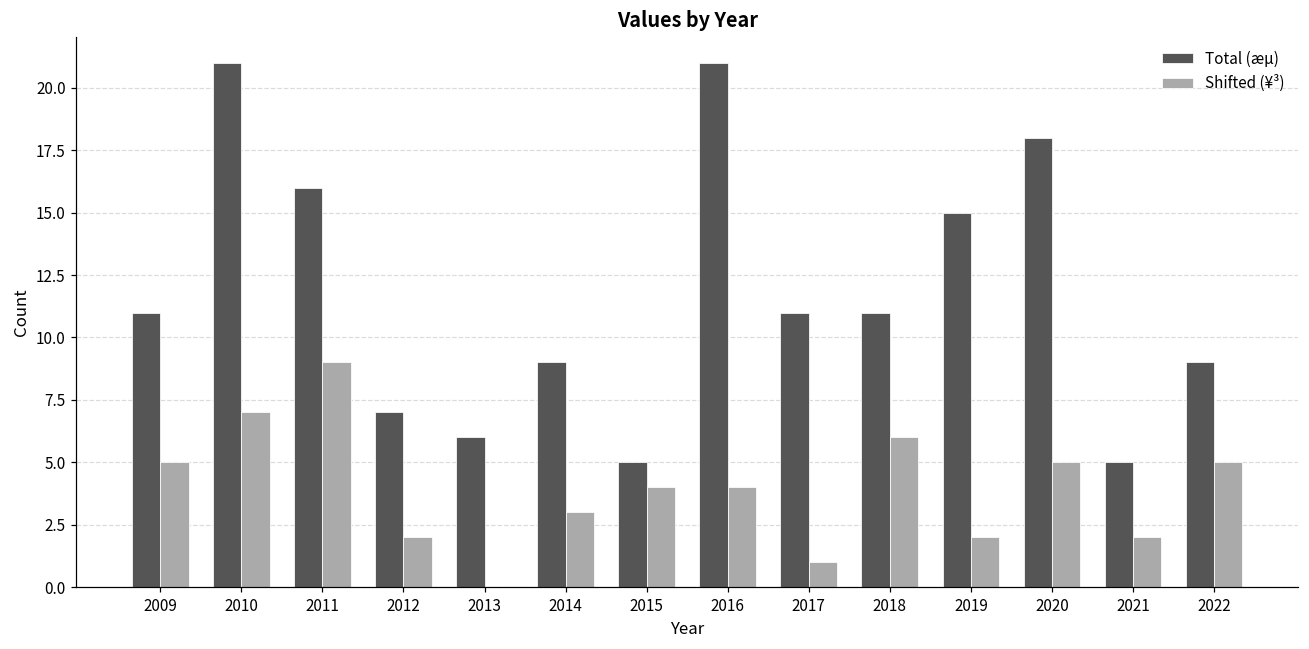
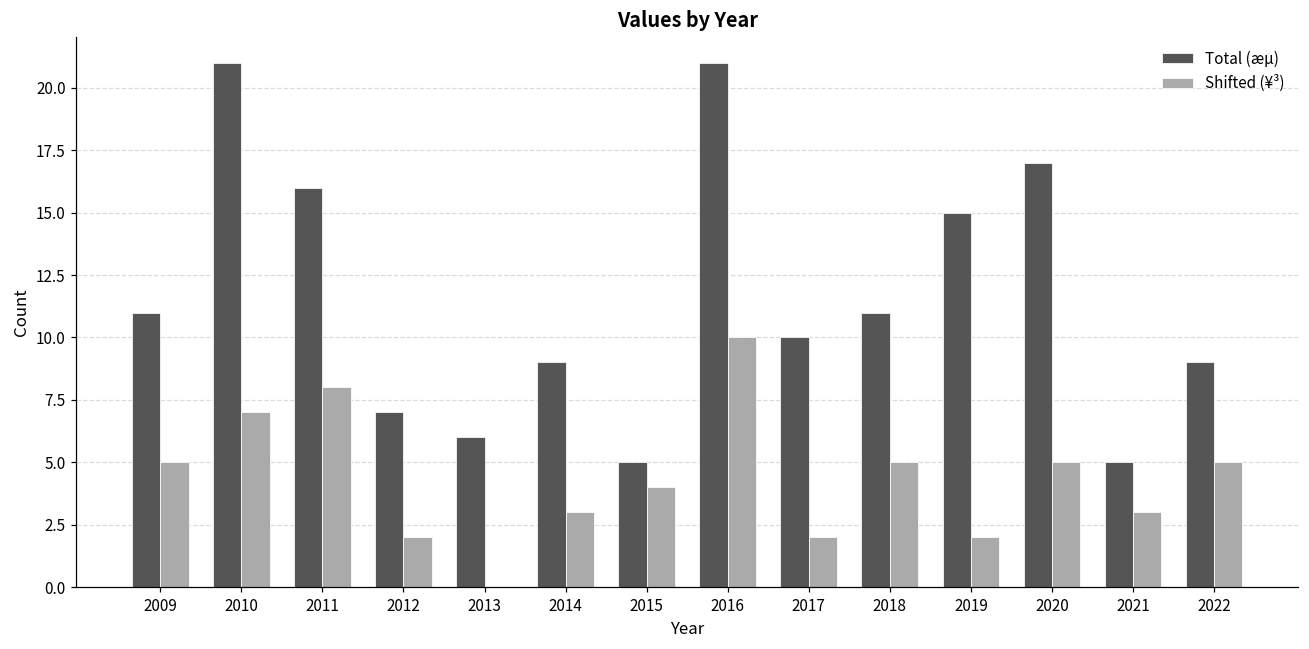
Shifted (¥³), 2011: 9 -> 8
Shifted (¥³), 2016: 4 -> 10
Total (æµ), 2017: 11 -> 10
Shifted (¥³), 2017: 1 -> 2
Shifted (¥³), 2018: 6 -> 5
Total (æµ), 2020: 18 -> 17
Shifted (¥³), 2021: 2 -> 3
